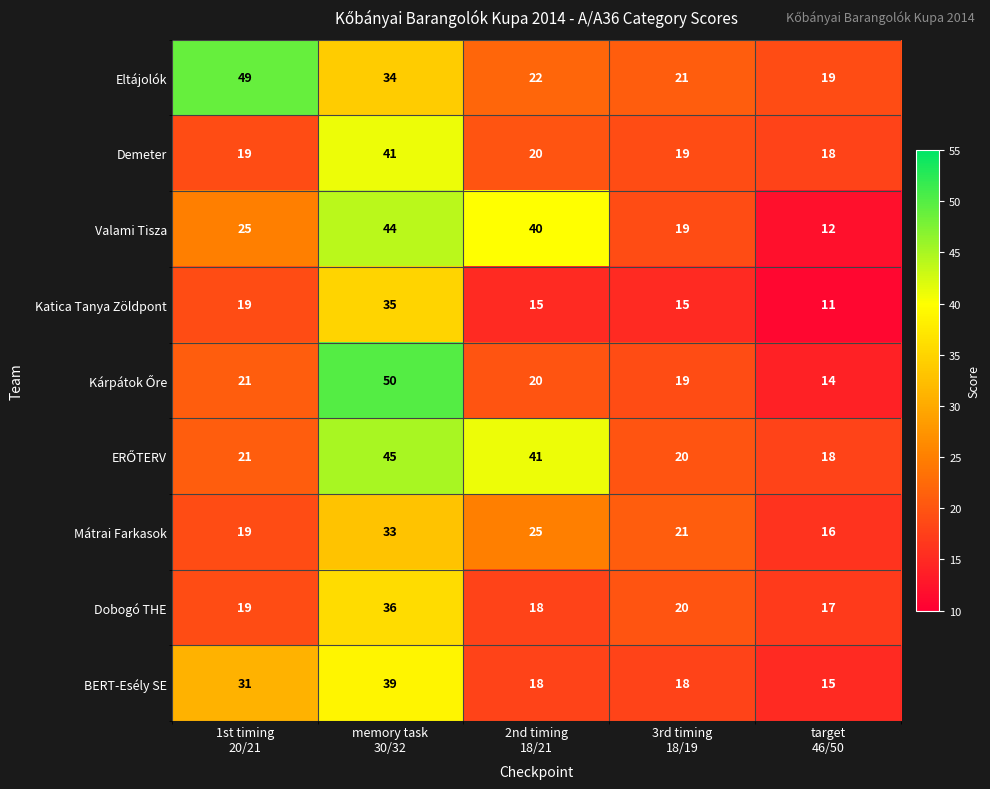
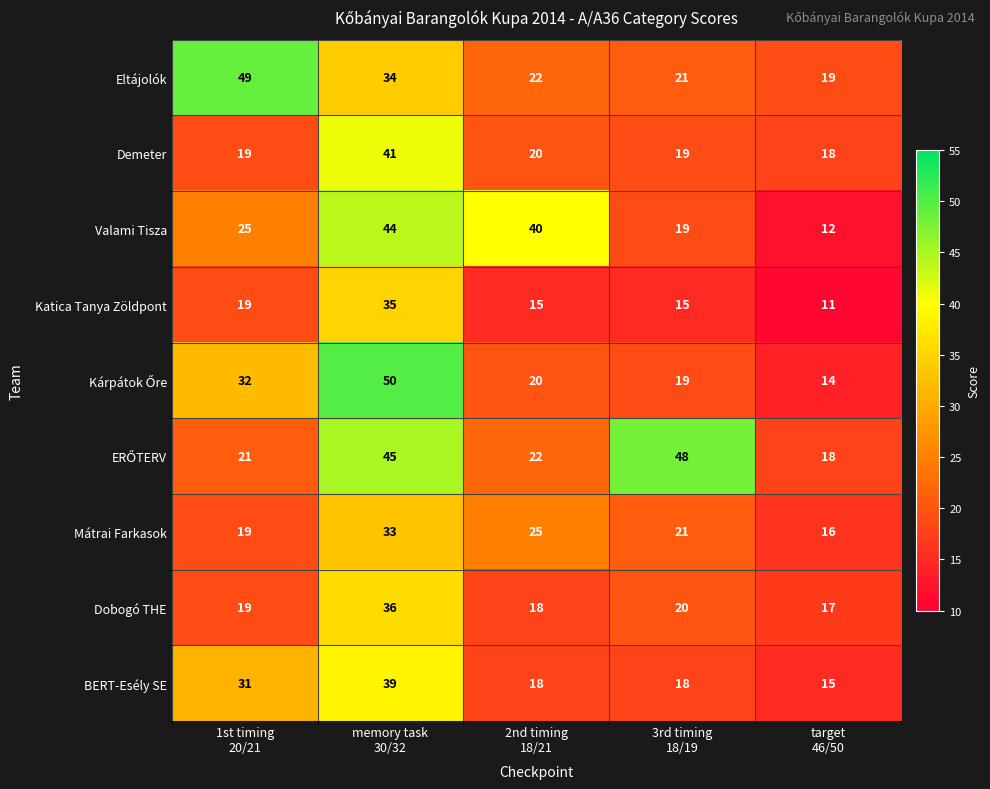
Kárpátok Őre, 1st timing 20/21: 21 -> 32
ERŐTERV, 2nd timing 18/21: 41 -> 22
ERŐTERV, 3rd timing 18/19: 20 -> 48
